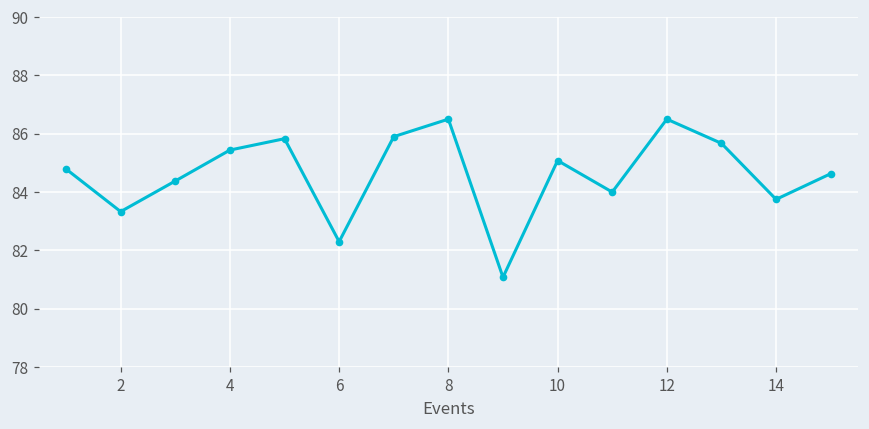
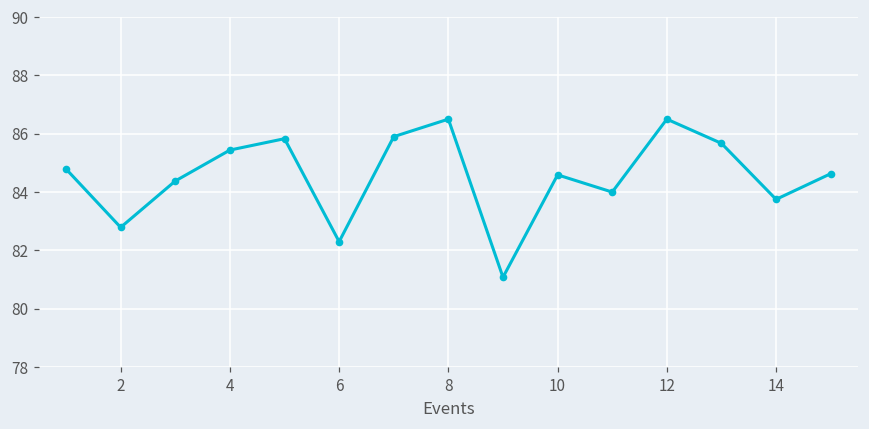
2: 83.3 -> 82.8
10: 85.1 -> 84.6
